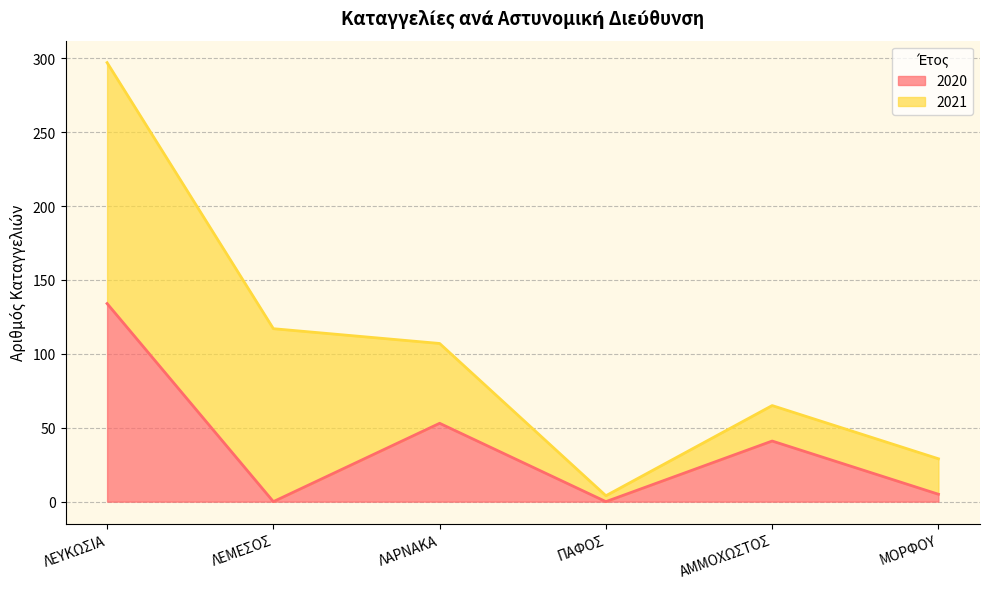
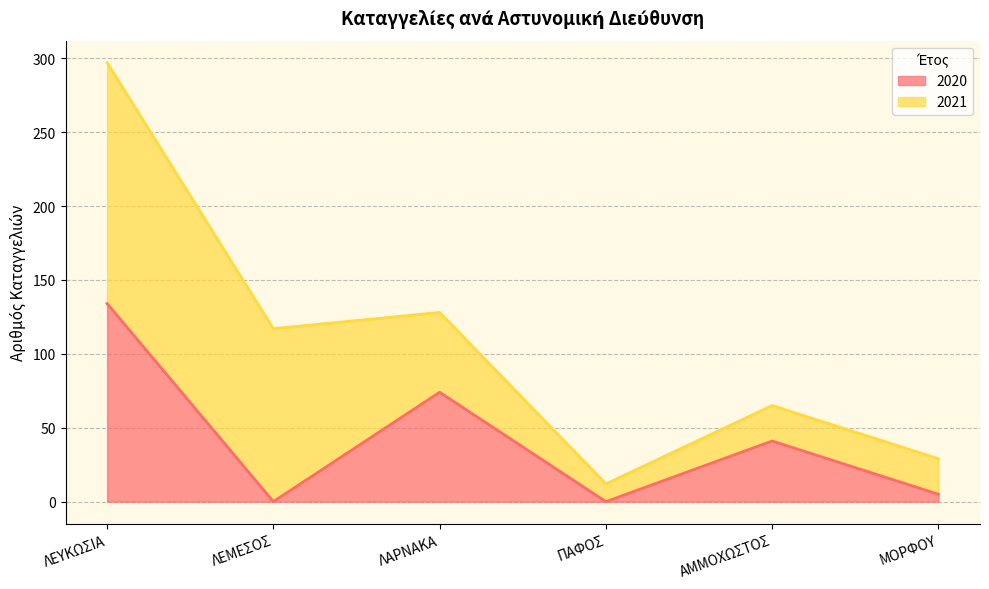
2020, ΛΑΡΝΑΚΑ: 53 -> 74
2021, ΠΑΦΟΣ: 4 -> 12
